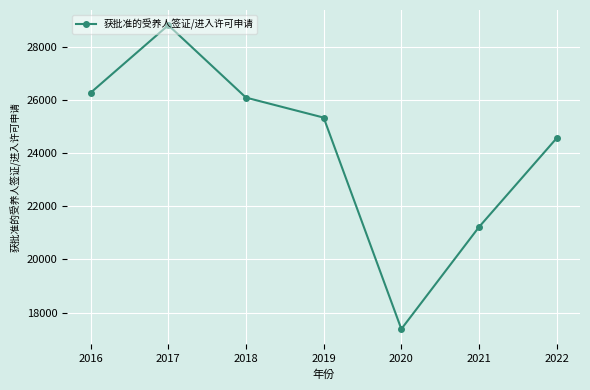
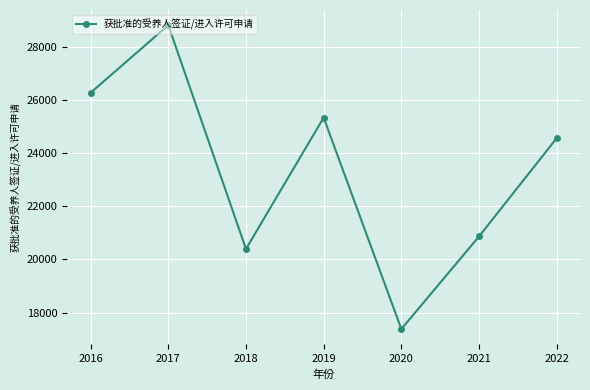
2018: 26100 -> 20400
2021: 21200 -> 20900
